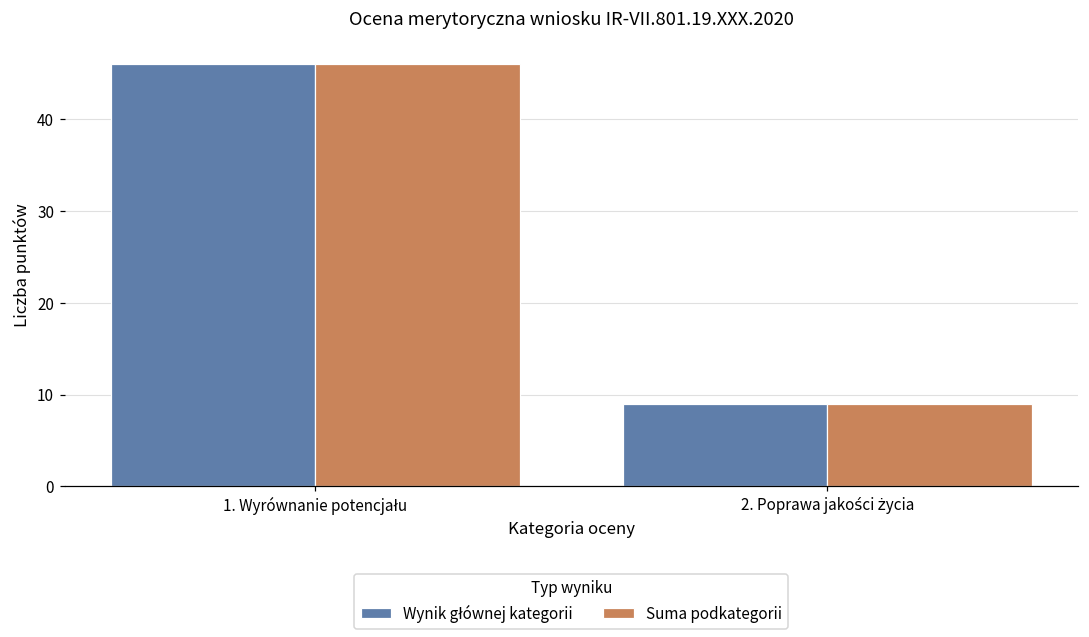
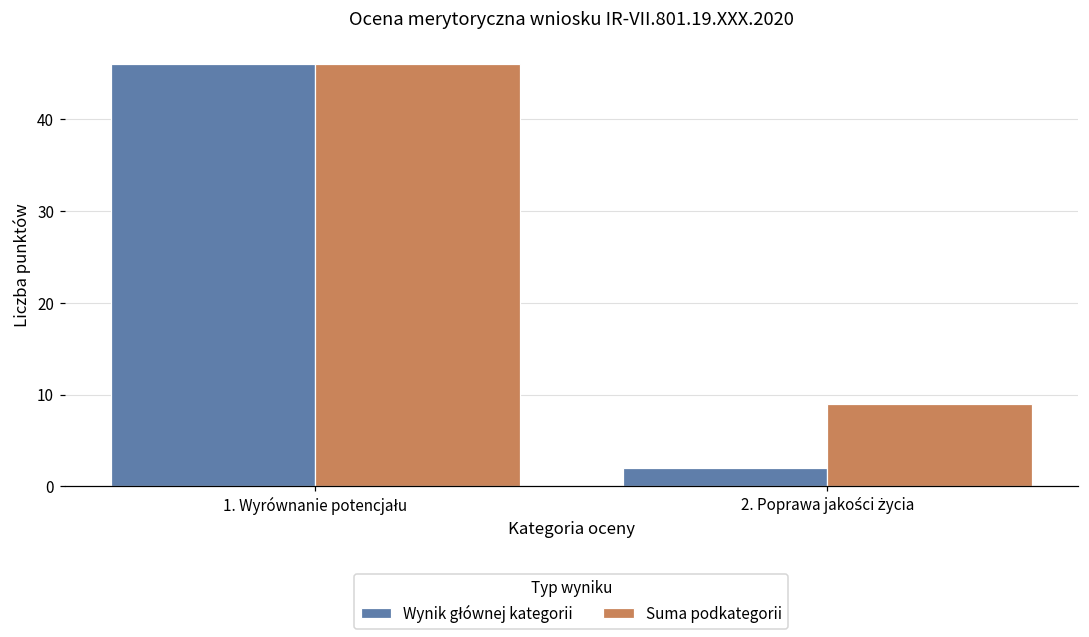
Wynik głównej kategorii, 2. Poprawa jakości życia: 9 -> 2
